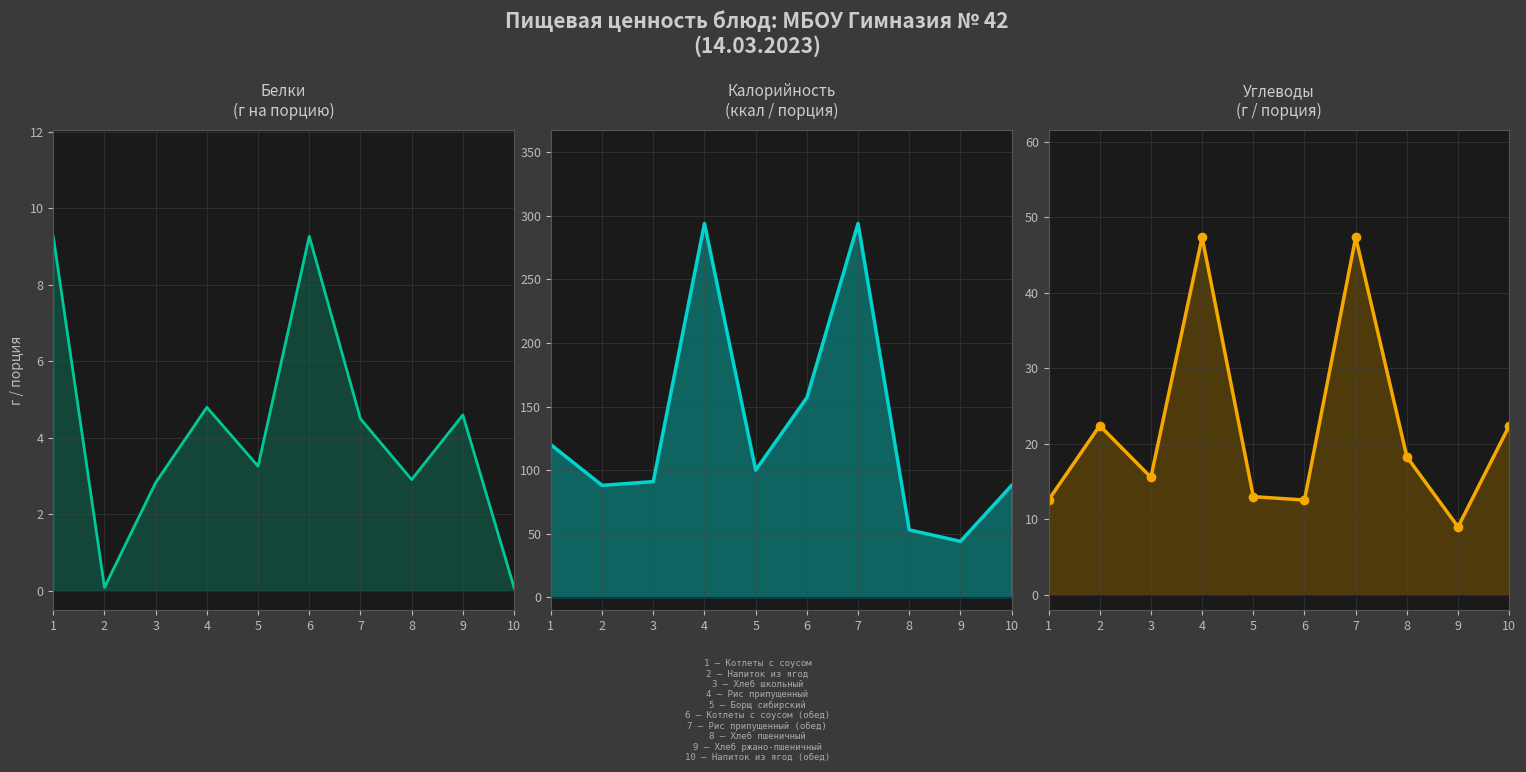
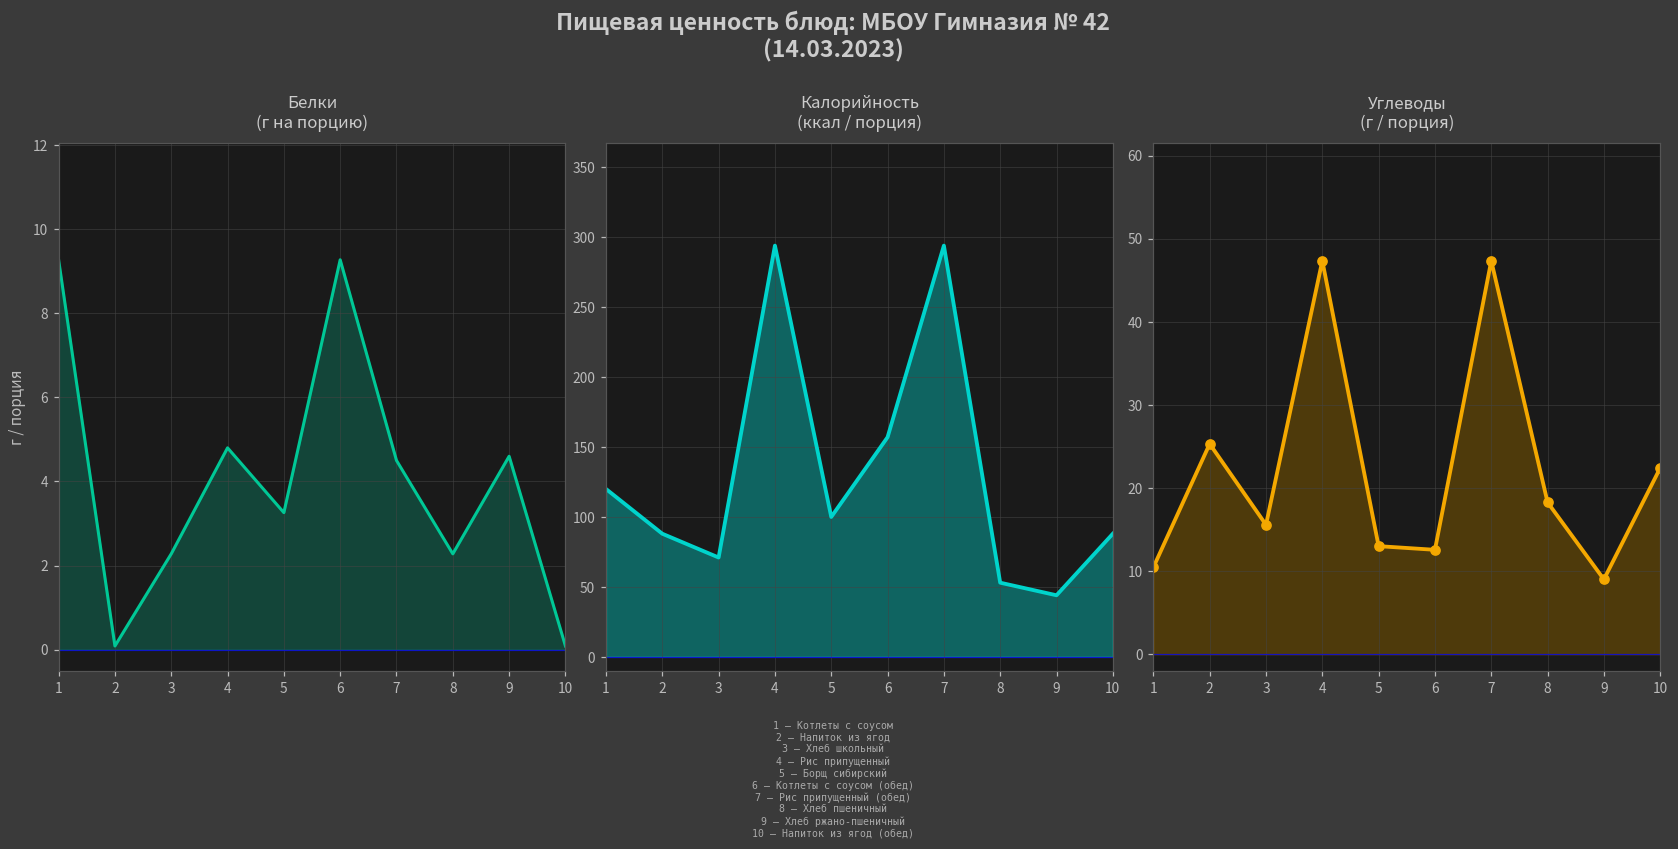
Белки (г на порцию), 3: 2.8 -> 2.3
Белки (г на порцию), 8: 2.9 -> 2.3
Калорийность (ккал / порция), 3: 91 -> 71
Углеводы (г / порция), 1: 13 -> 10
Углеводы (г / порция), 2: 22 -> 25
